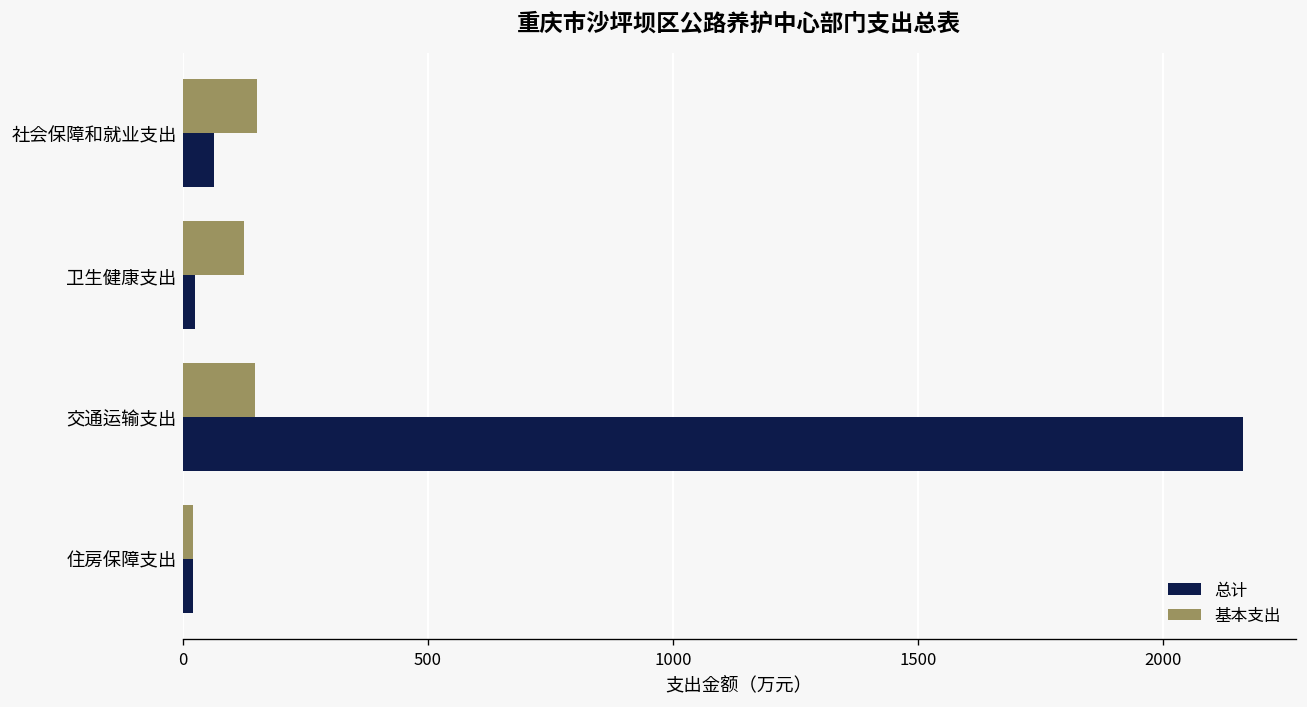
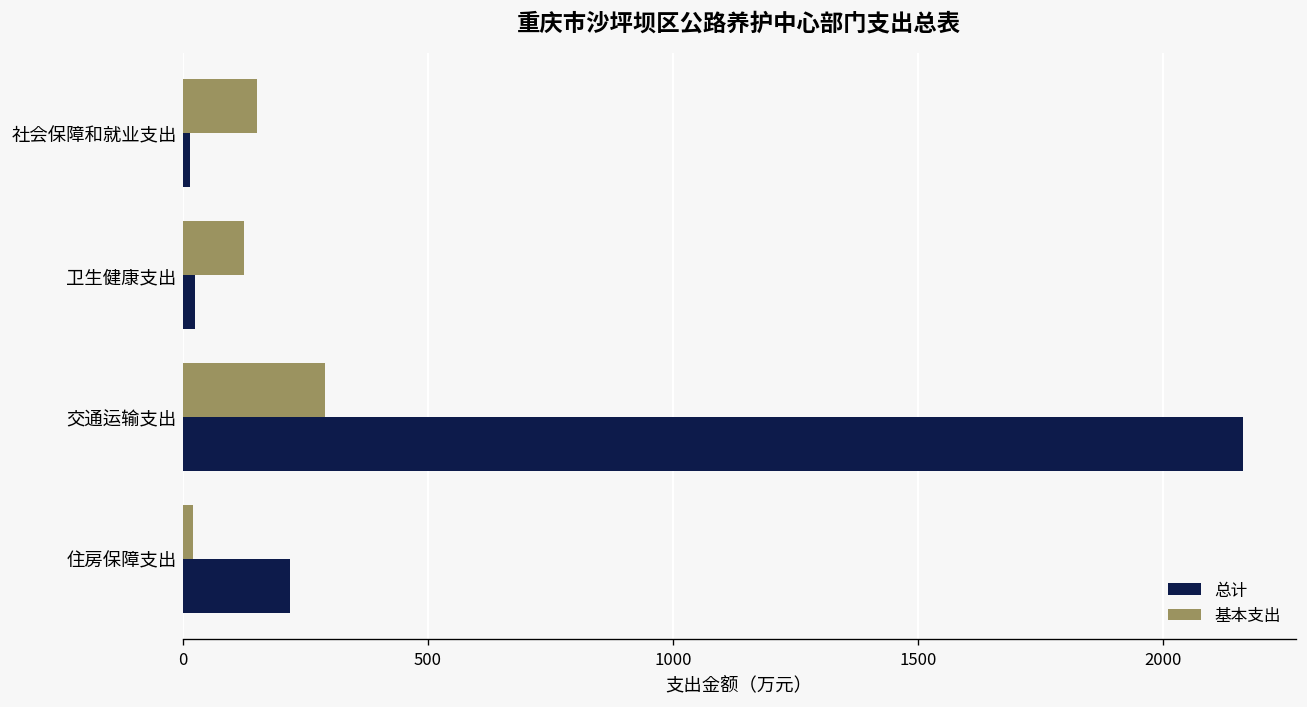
总计, 社会保障和就业支出: 60 -> 20
基本支出, 交通运输支出: 150 -> 290
总计, 住房保障支出: 20 -> 220
